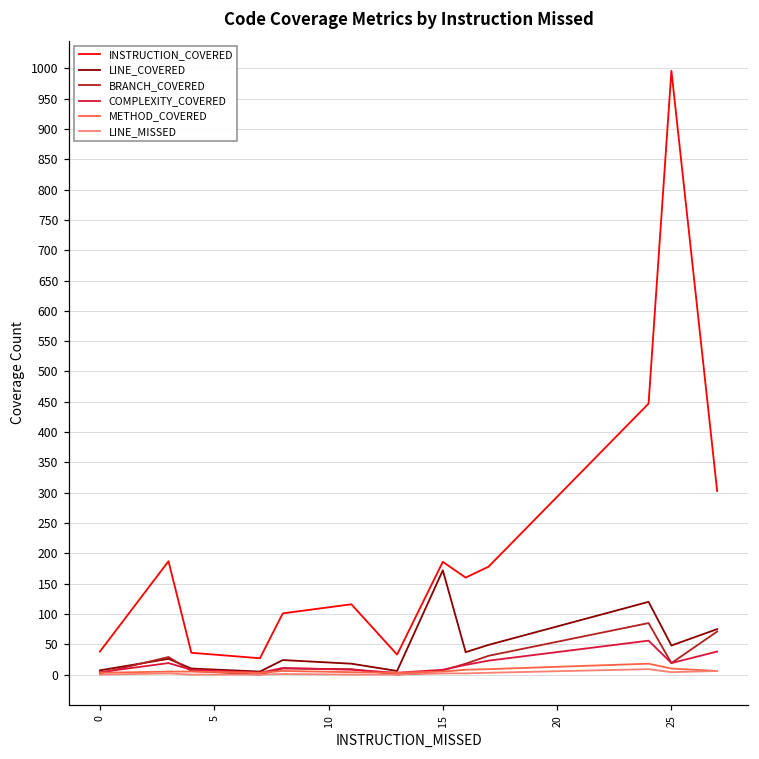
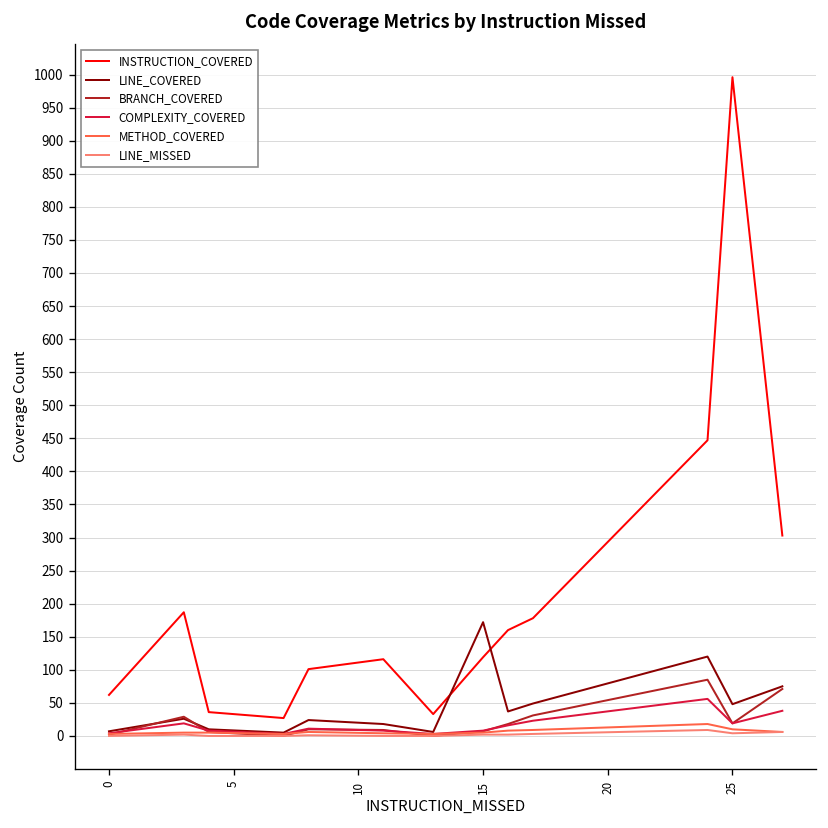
INSTRUCTION_COVERED, 0: 40 -> 60
INSTRUCTION_COVERED, 15: 190 -> 120
